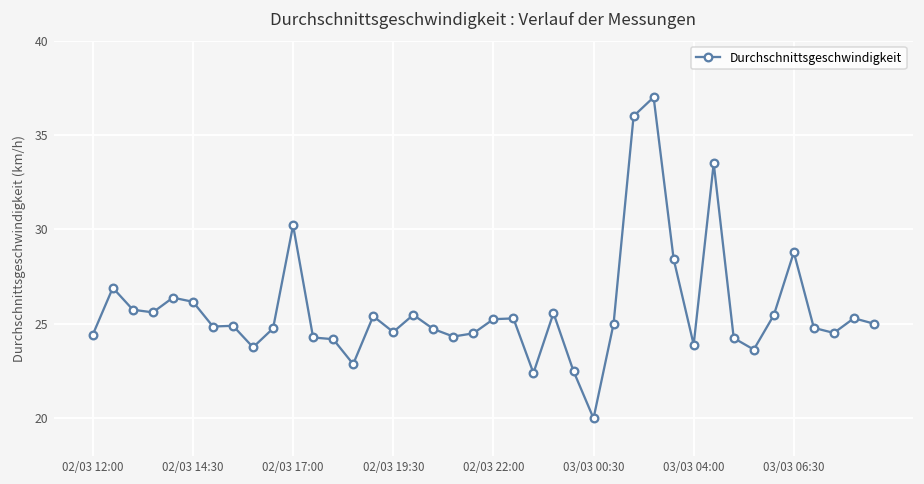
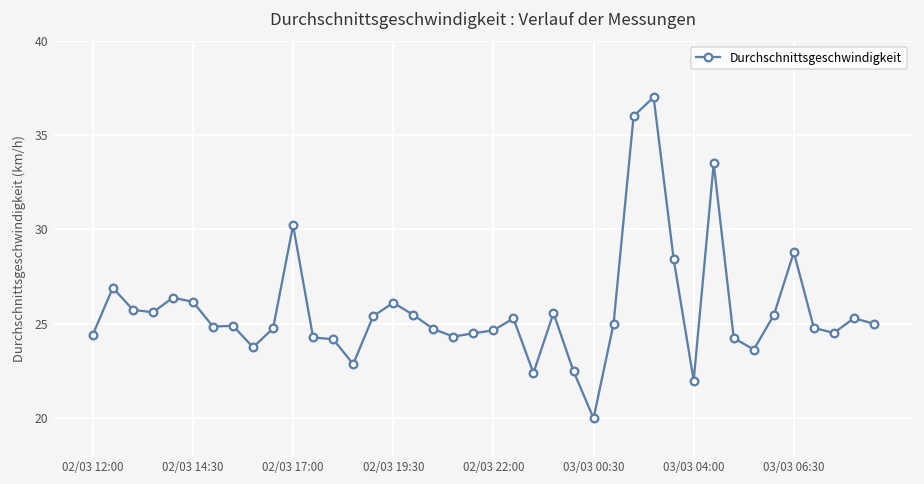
02/03 19:30: 24.6 -> 26.1
02/03 22:00: 25.3 -> 24.7
03/03 04:00: 23.9 -> 22.0
